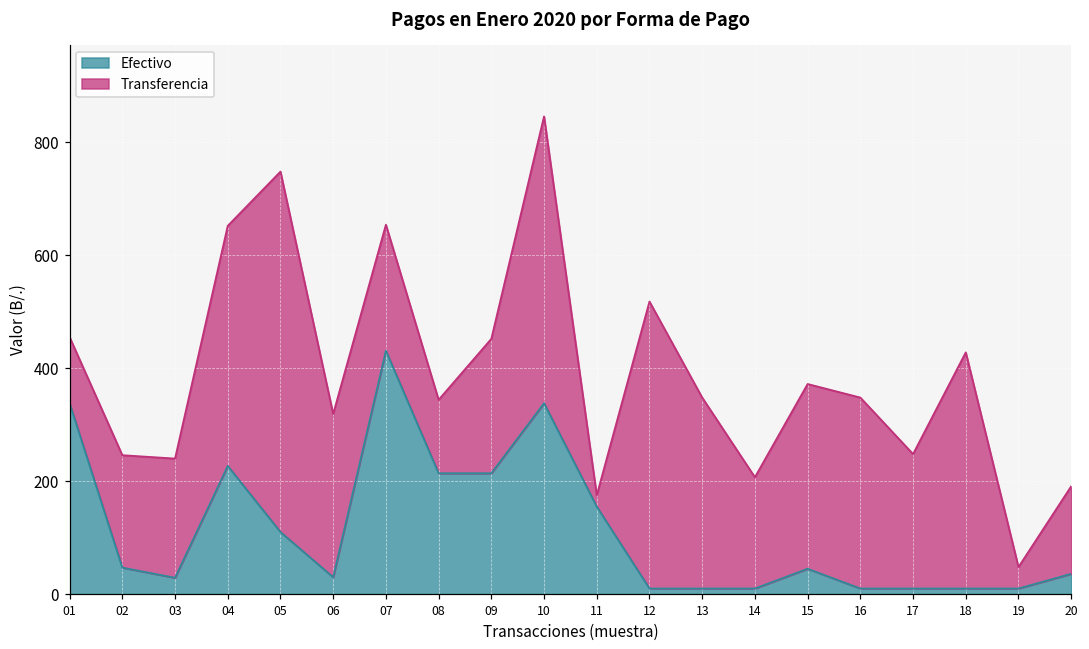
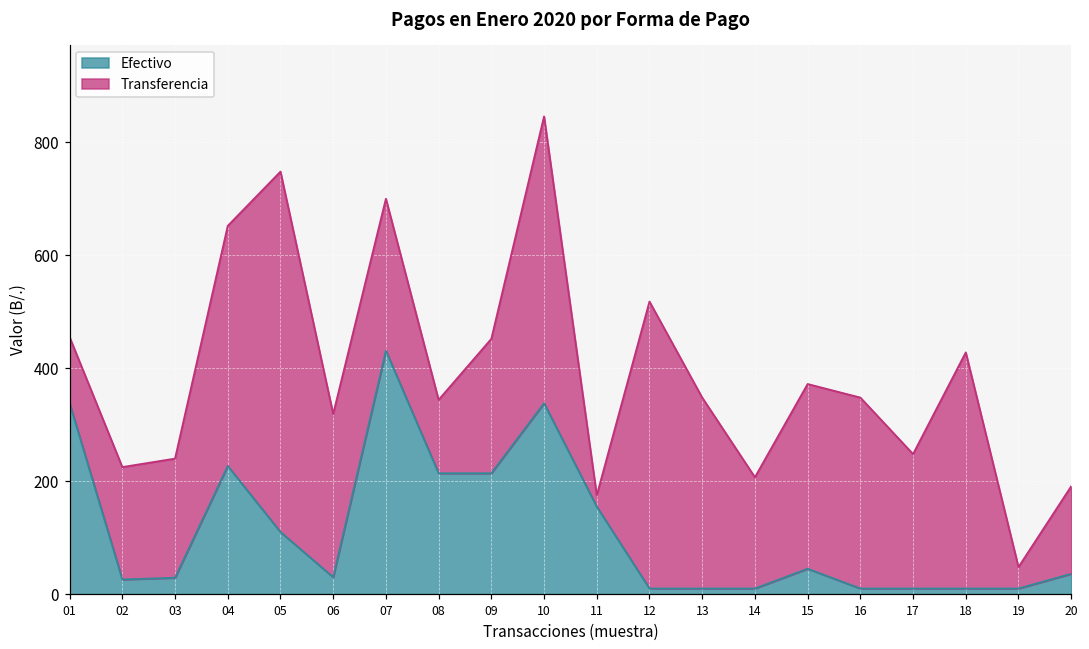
Efectivo, 02: 50 -> 30
Transferencia, 07: 220 -> 270
